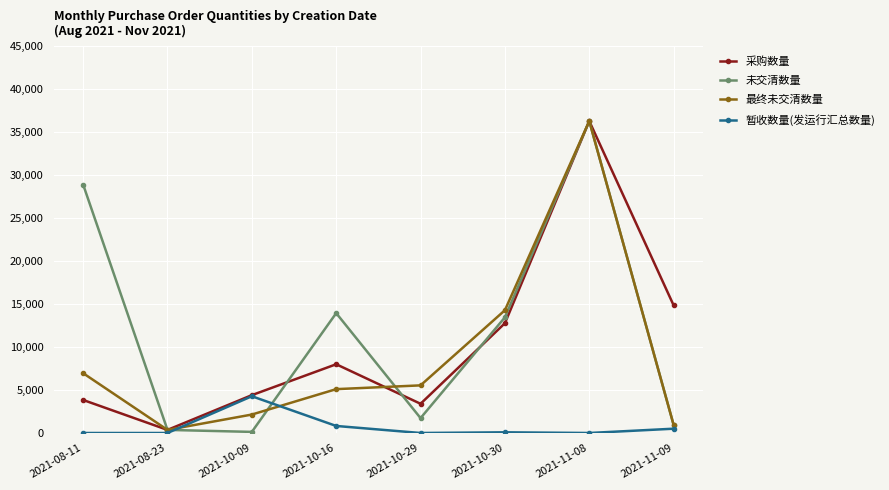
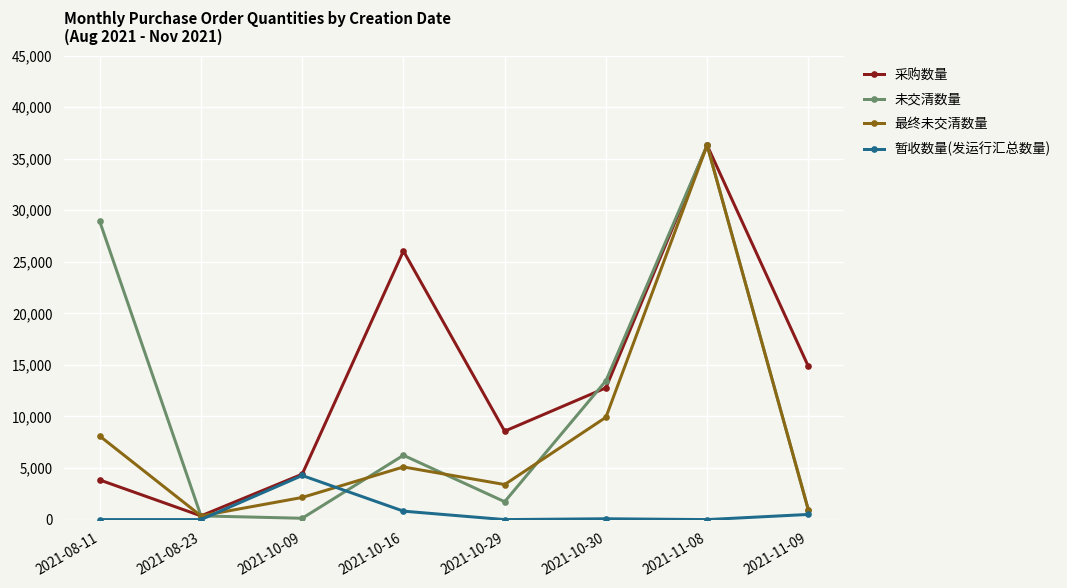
最终未交清数量, 2021-08-11: 7,000 -> 8,000
采购数量, 2021-10-16: 8,000 -> 26,000
未交清数量, 2021-10-16: 14,000 -> 6,000
采购数量, 2021-10-29: 3,000 -> 9,000
最终未交清数量, 2021-10-29: 6,000 -> 3,000
最终未交清数量, 2021-10-30: 14,000 -> 10,000
